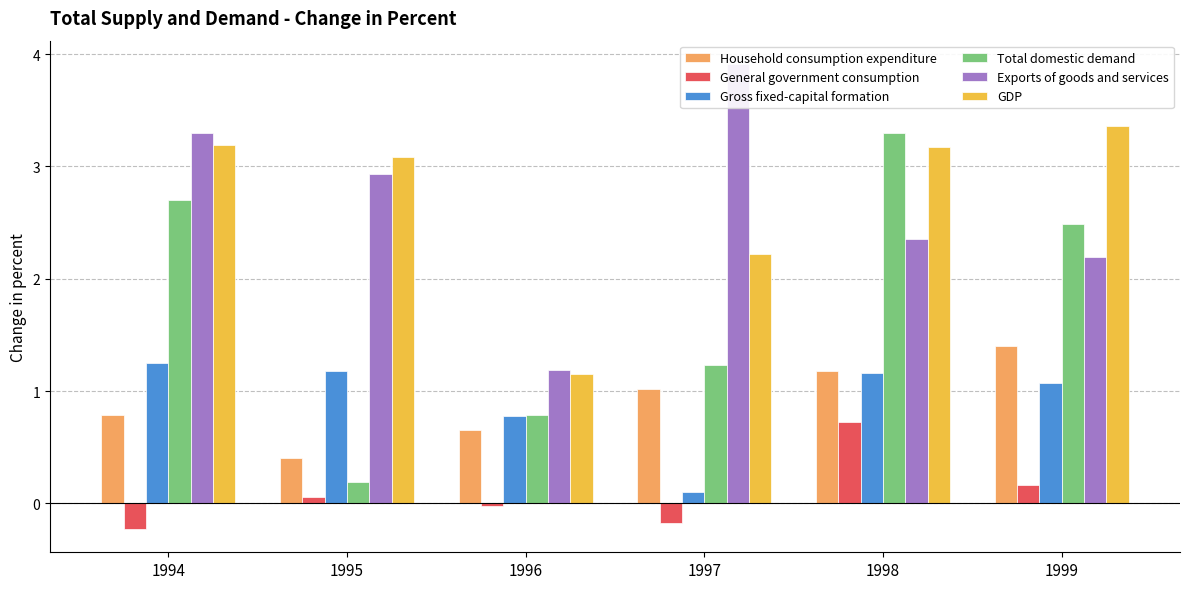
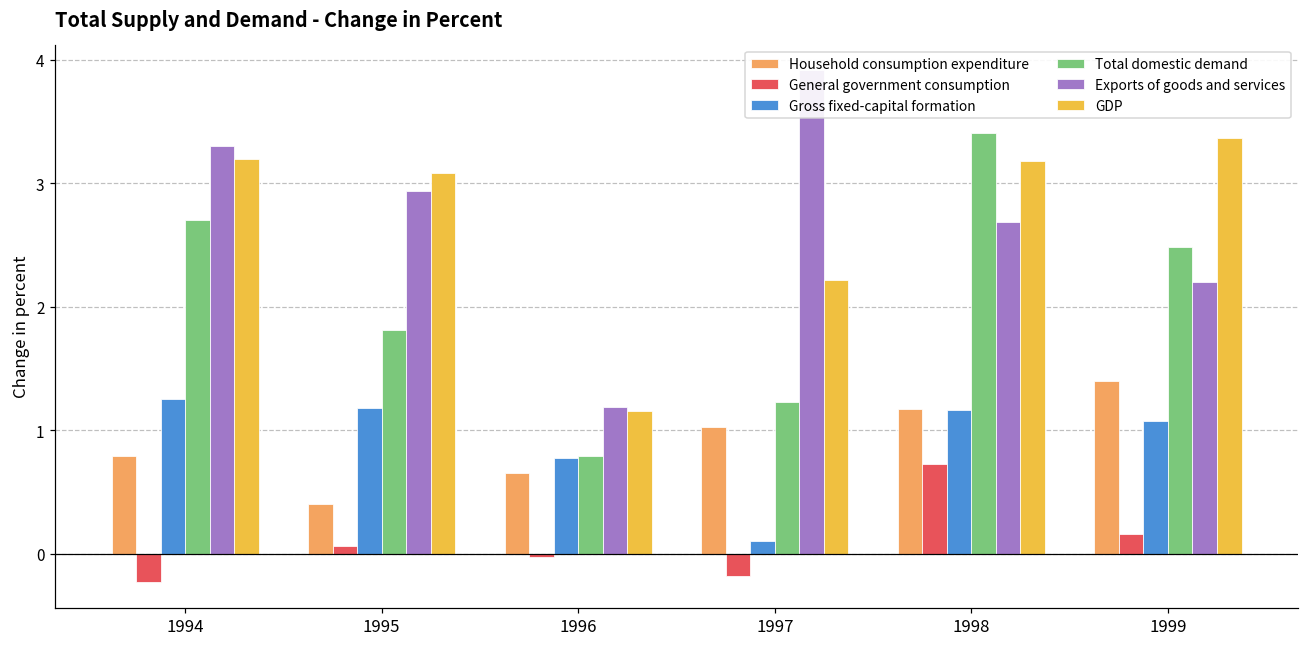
Total domestic demand, 1995: 0.19 -> 1.81
Total domestic demand, 1998: 3.30 -> 3.41
Exports of goods and services, 1998: 2.36 -> 2.69
